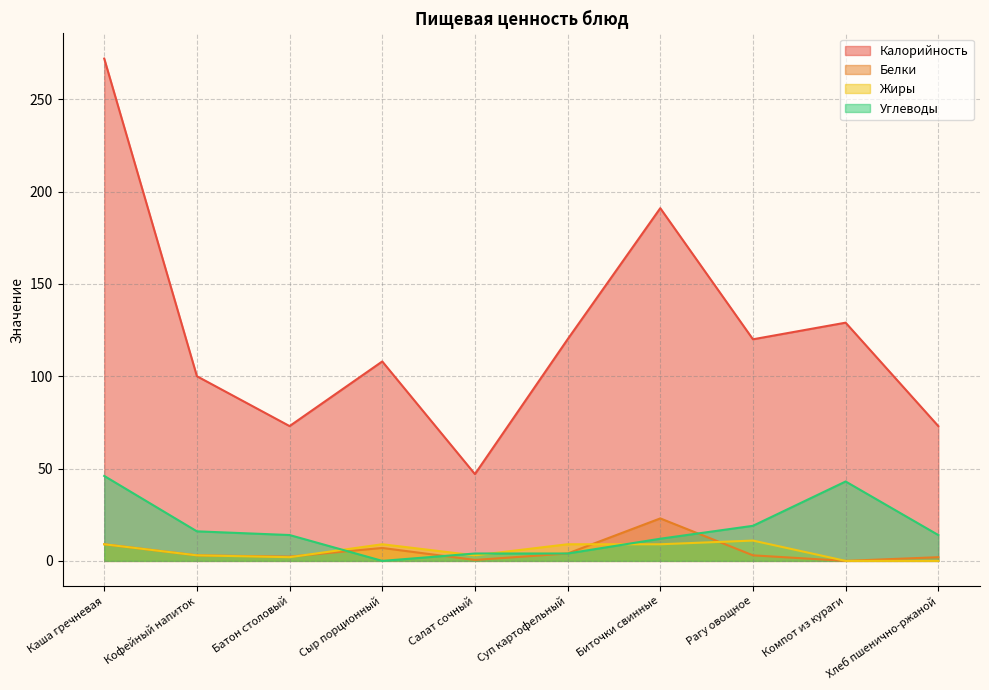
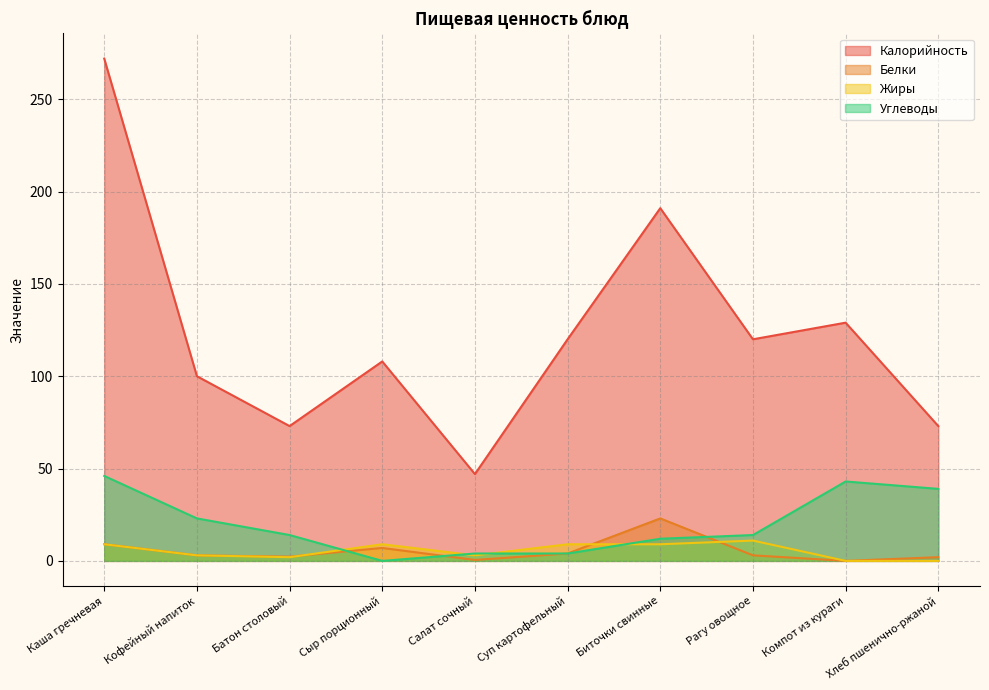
Углеводы, Кофейный напиток: 16 -> 23
Углеводы, Рагу овощное: 19 -> 14
Углеводы, Хлеб пшенично-ржаной: 14 -> 39
